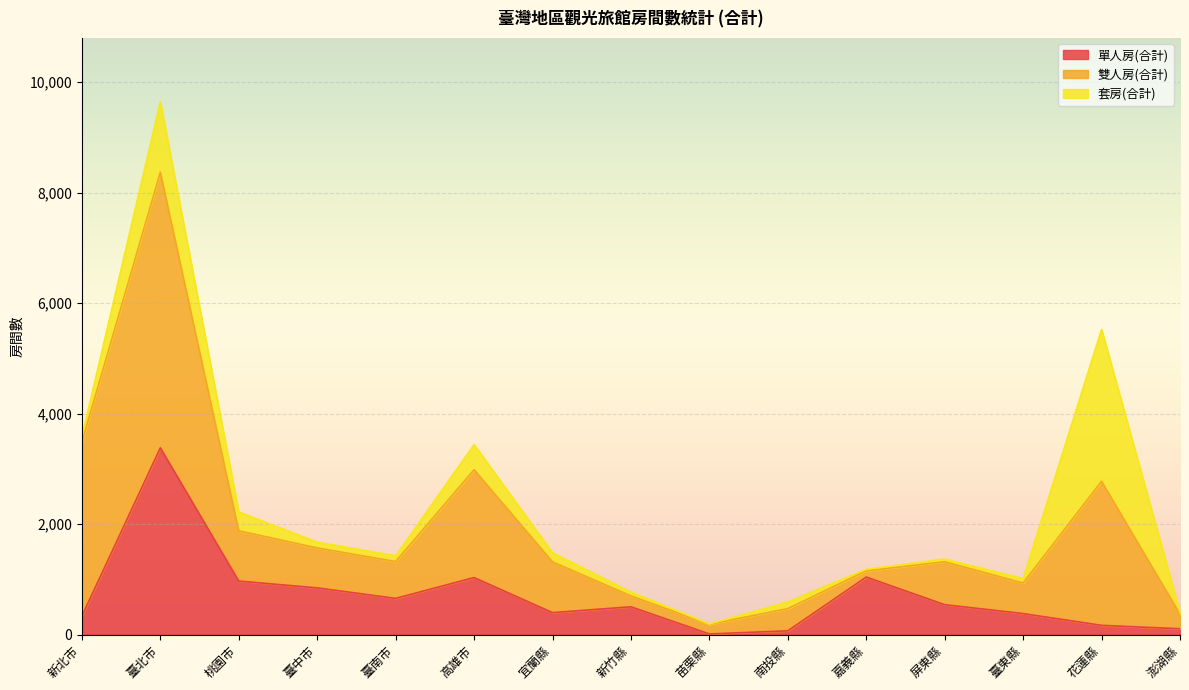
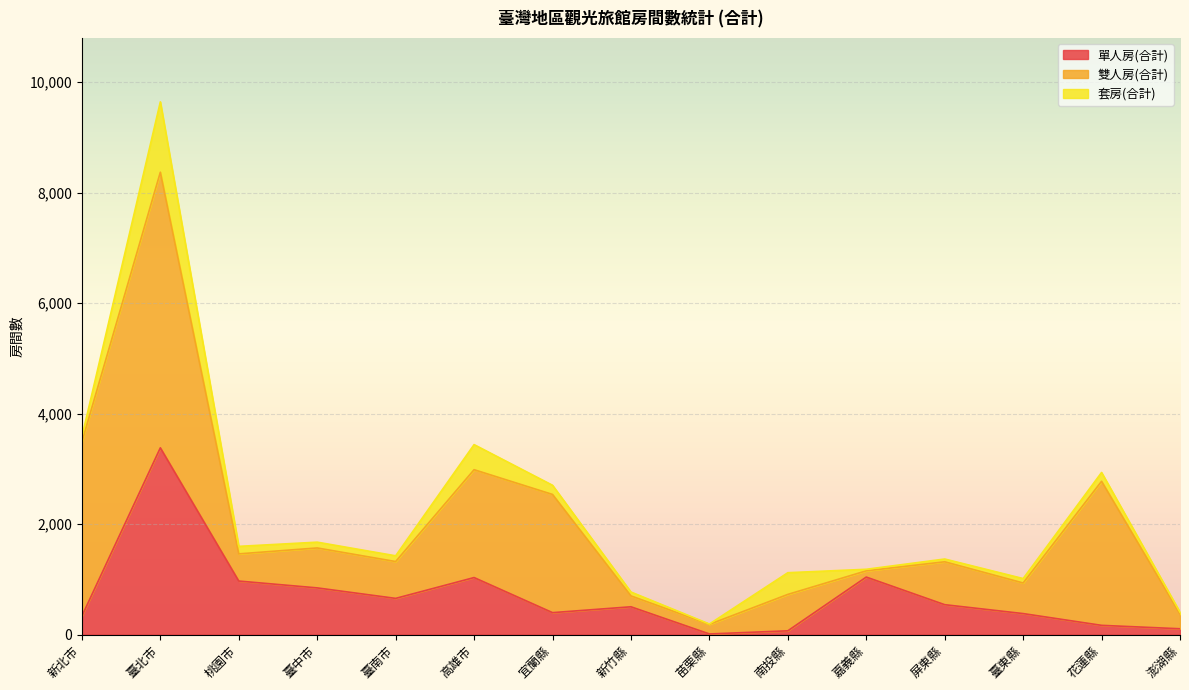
雙人房(合計), 桃園市: 900 -> 500
套房(合計), 桃園市: 300 -> 100
雙人房(合計), 宜蘭縣: 900 -> 2,100
雙人房(合計), 南投縣: 400 -> 700
套房(合計), 南投縣: 100 -> 400
套房(合計), 花蓮縣: 2,800 -> 200
